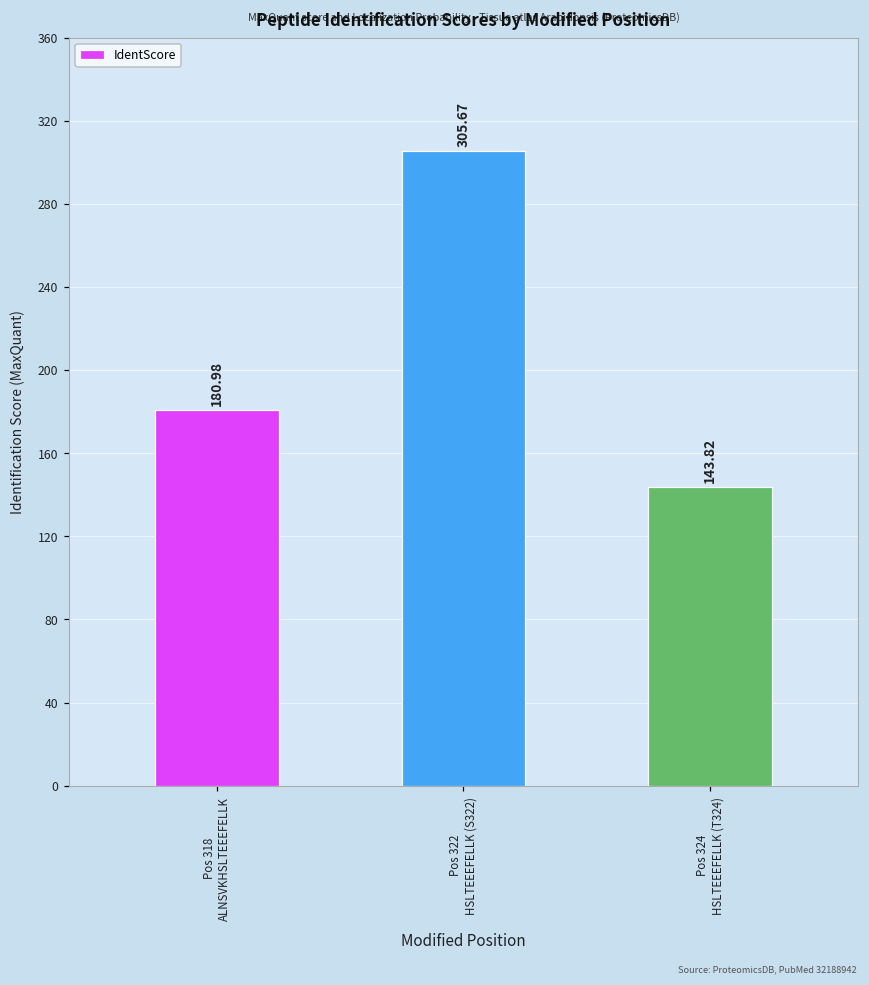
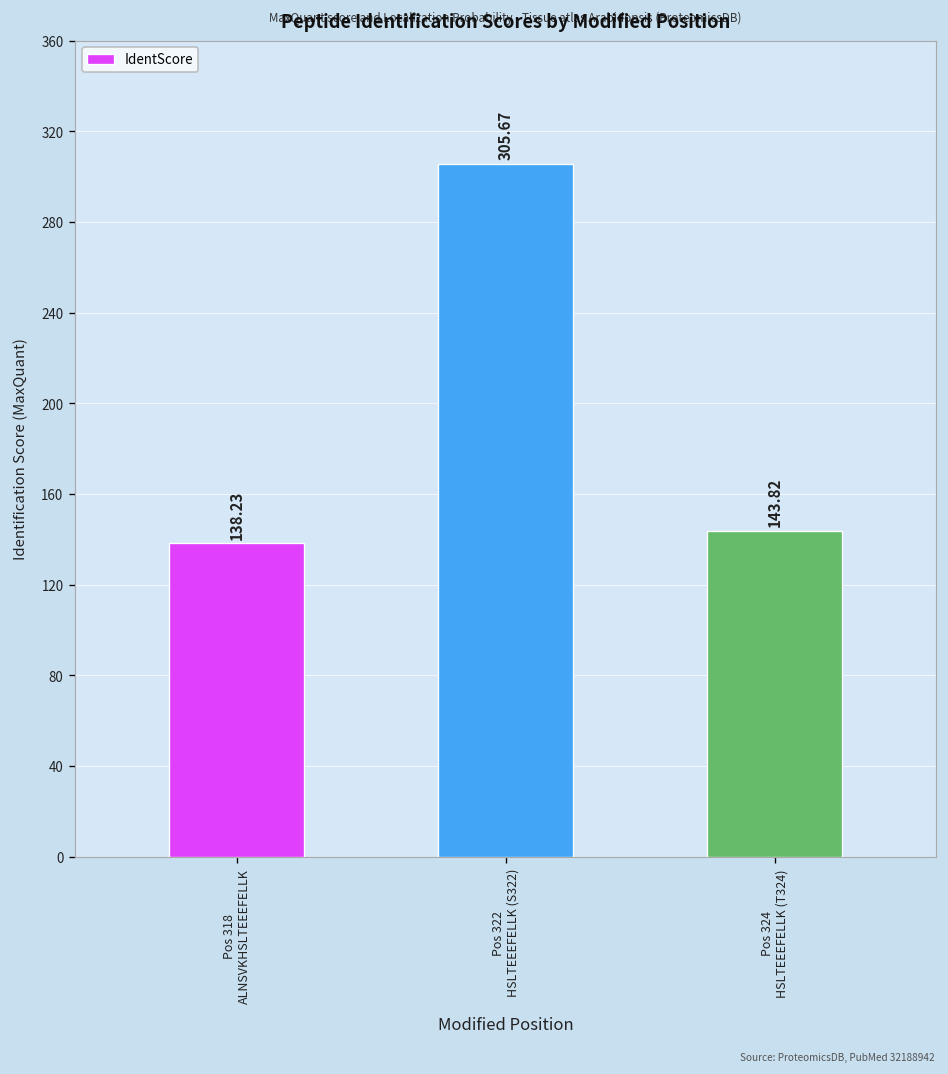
Pos 318 ALNSVKHSLTEEEFELLK: 180.98 -> 138.23
